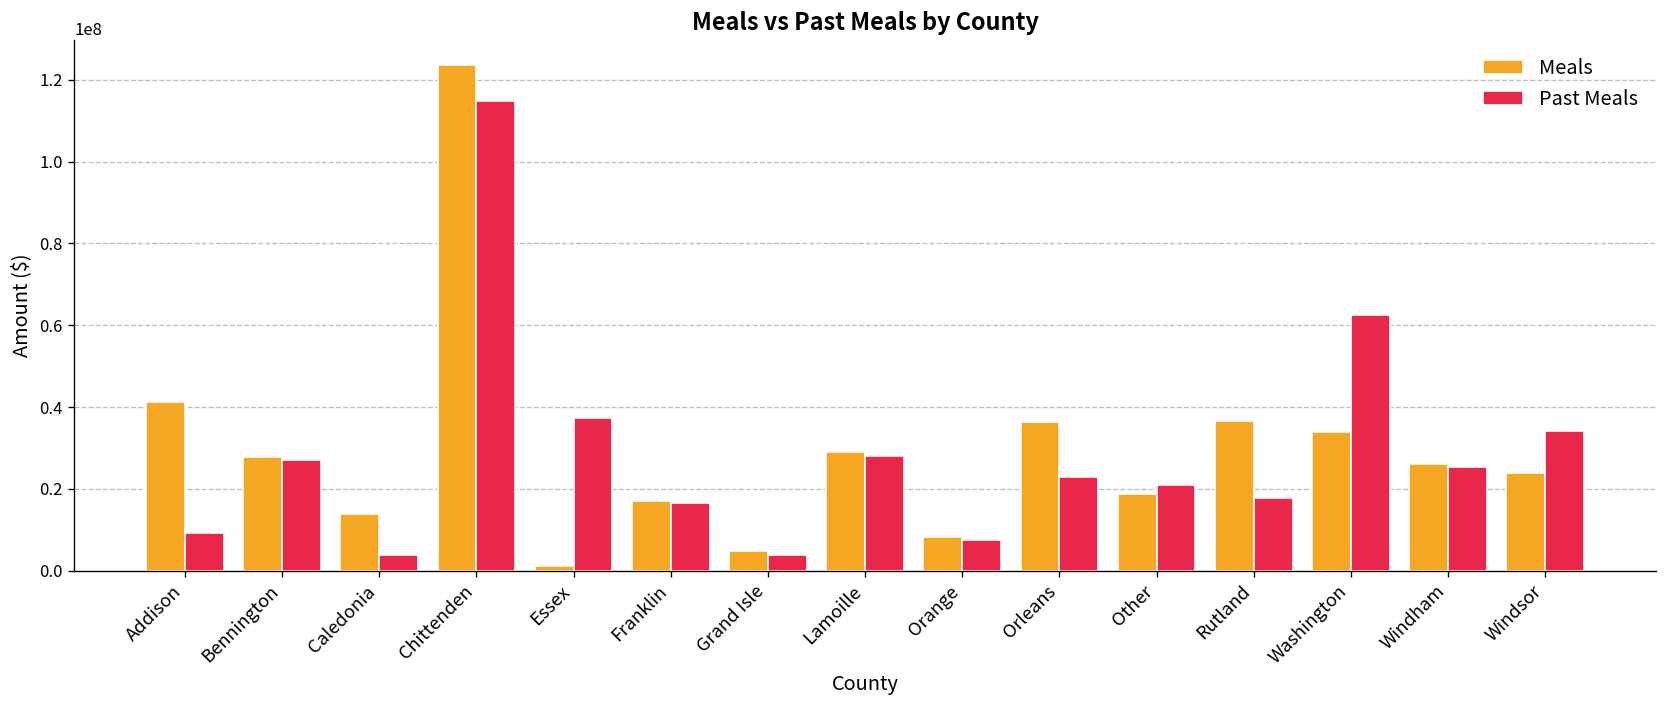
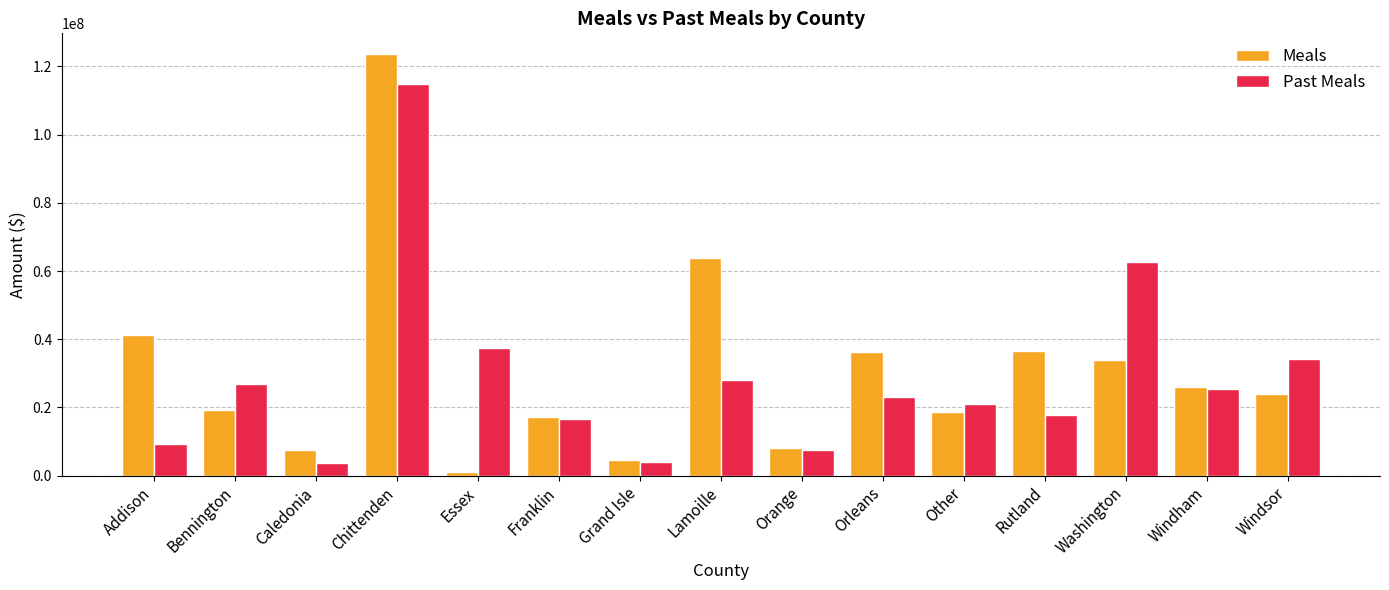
Meals, Bennington: 28000000 -> 19000000
Meals, Caledonia: 14000000 -> 7000000
Meals, Lamoille: 29000000 -> 64000000
